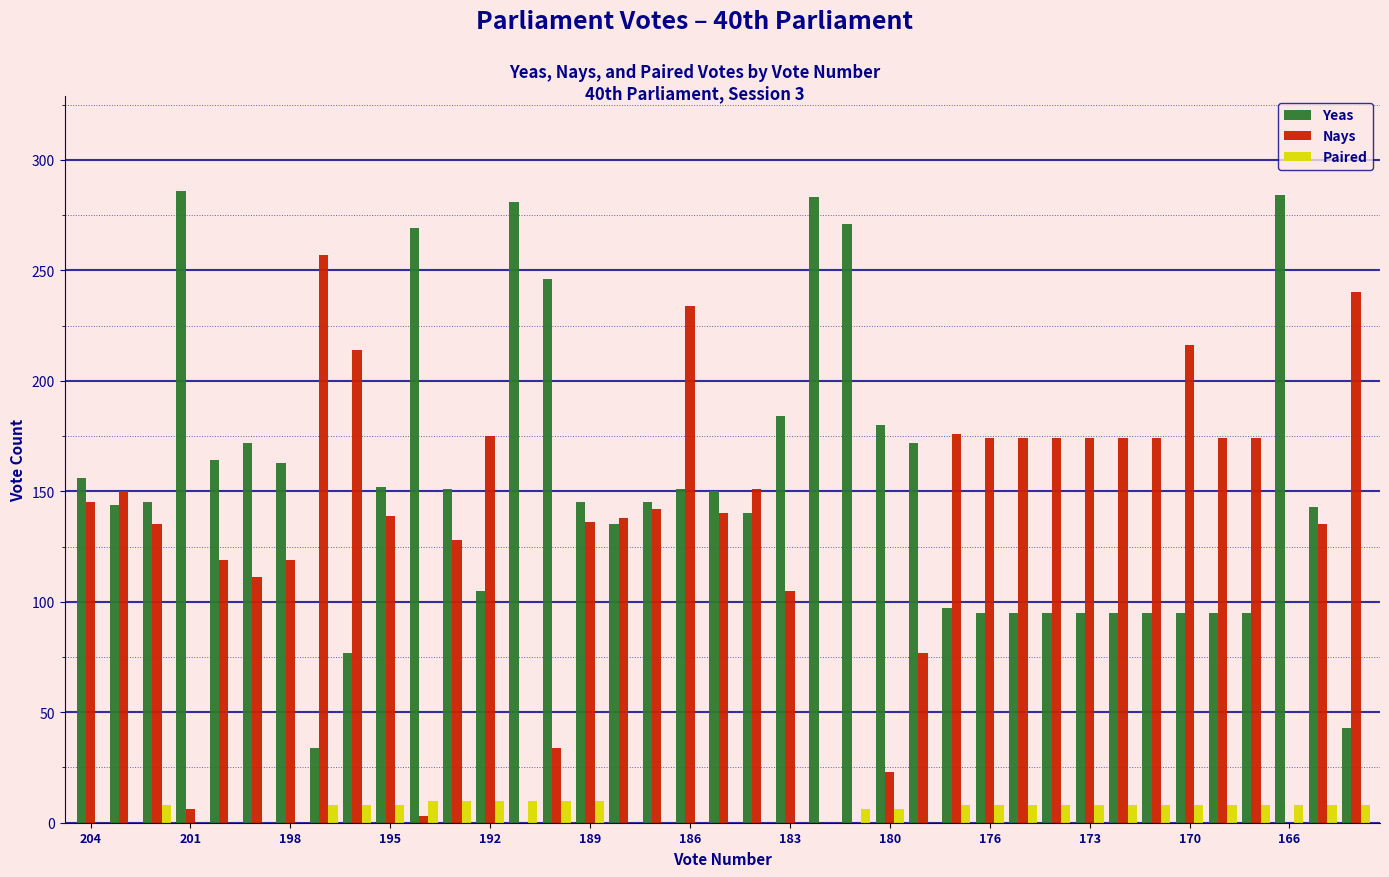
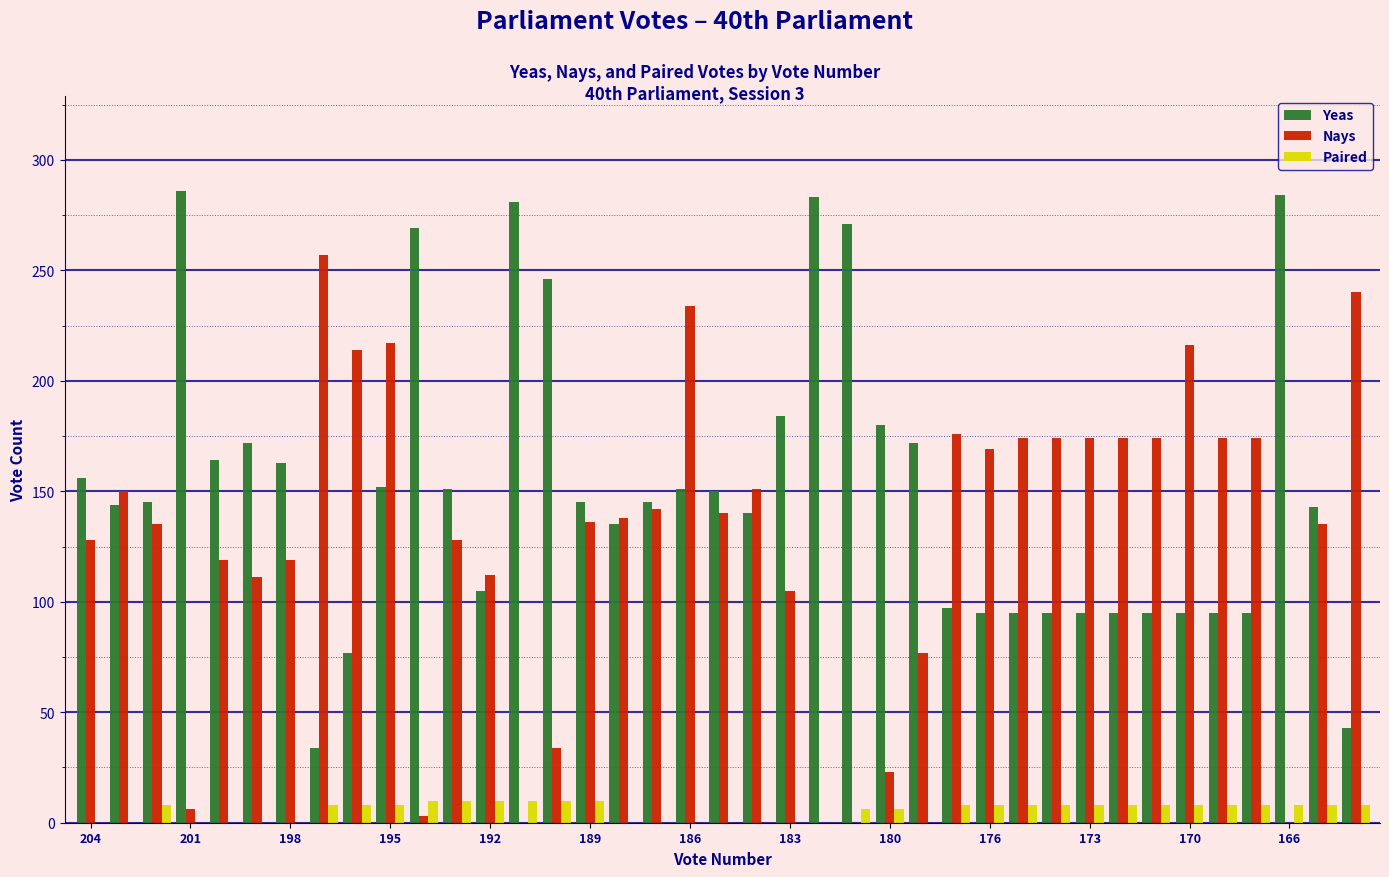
Nays, 204: 145 -> 128
Nays, 195: 139 -> 217
Nays, 192: 175 -> 112
Nays, 176: 174 -> 169
